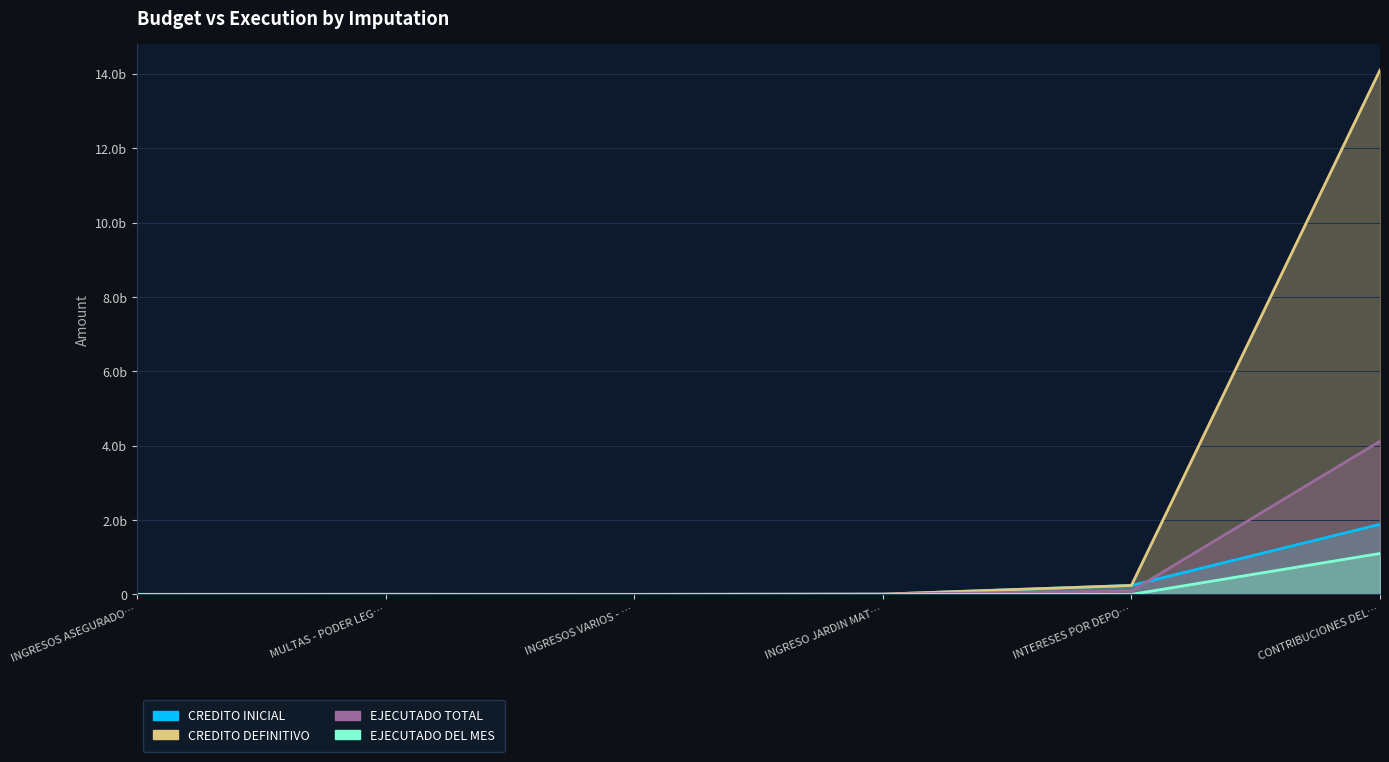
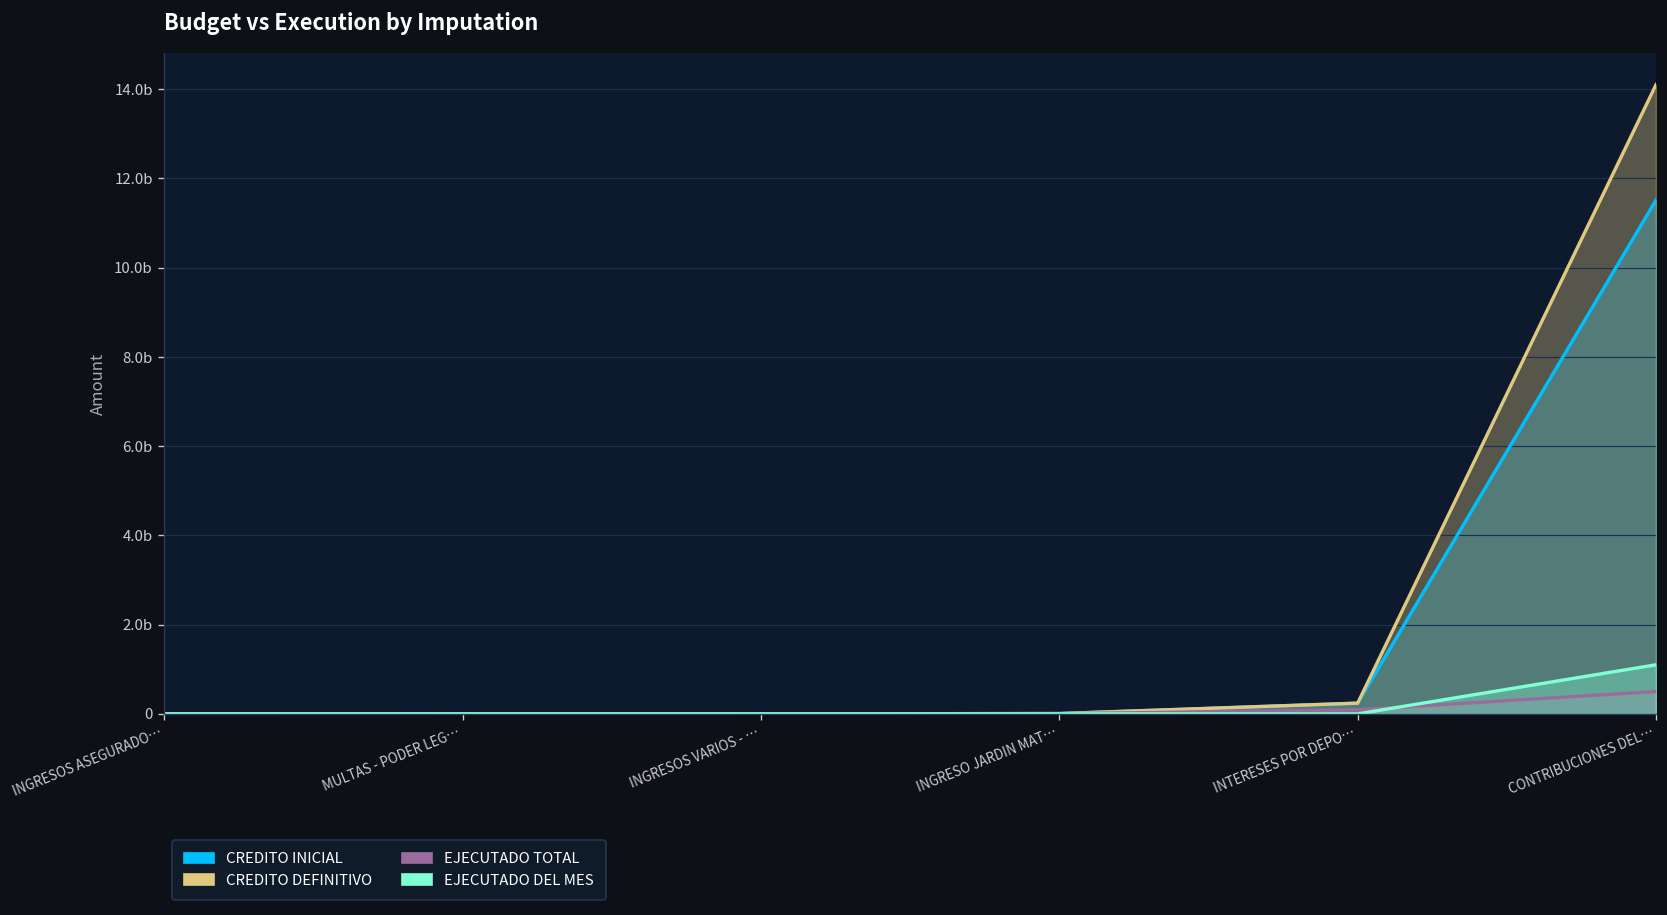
CREDITO INICIAL, CONTRIBUCIONES DEL…: 1.9b -> 11.5b
EJECUTADO TOTAL, CONTRIBUCIONES DEL…: 4.1b -> 0.5b
